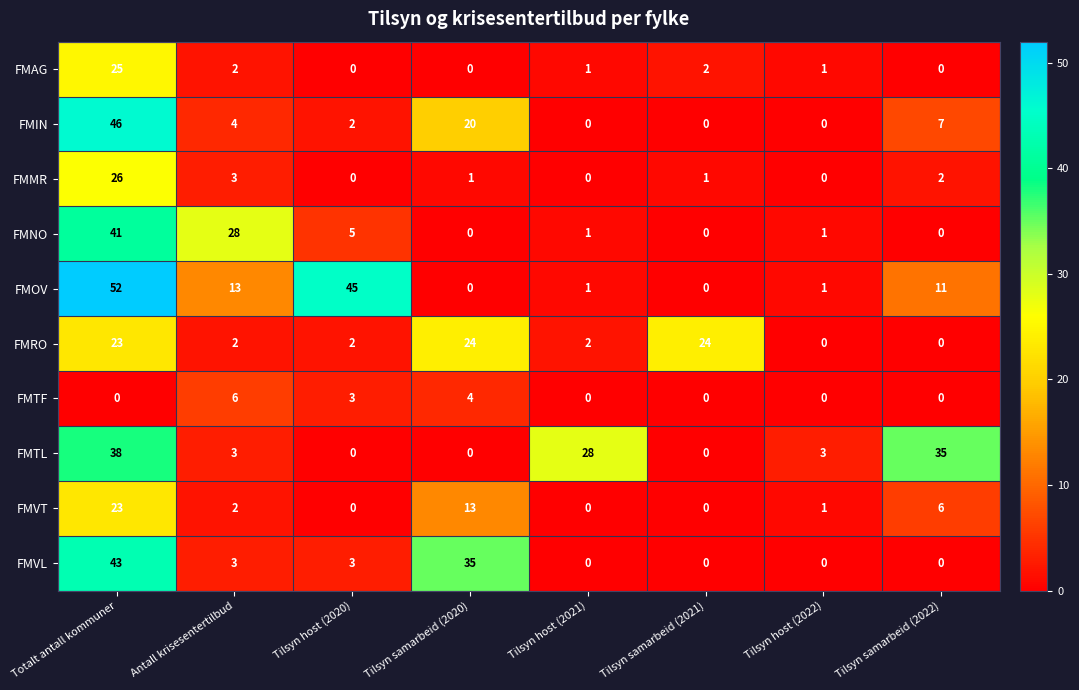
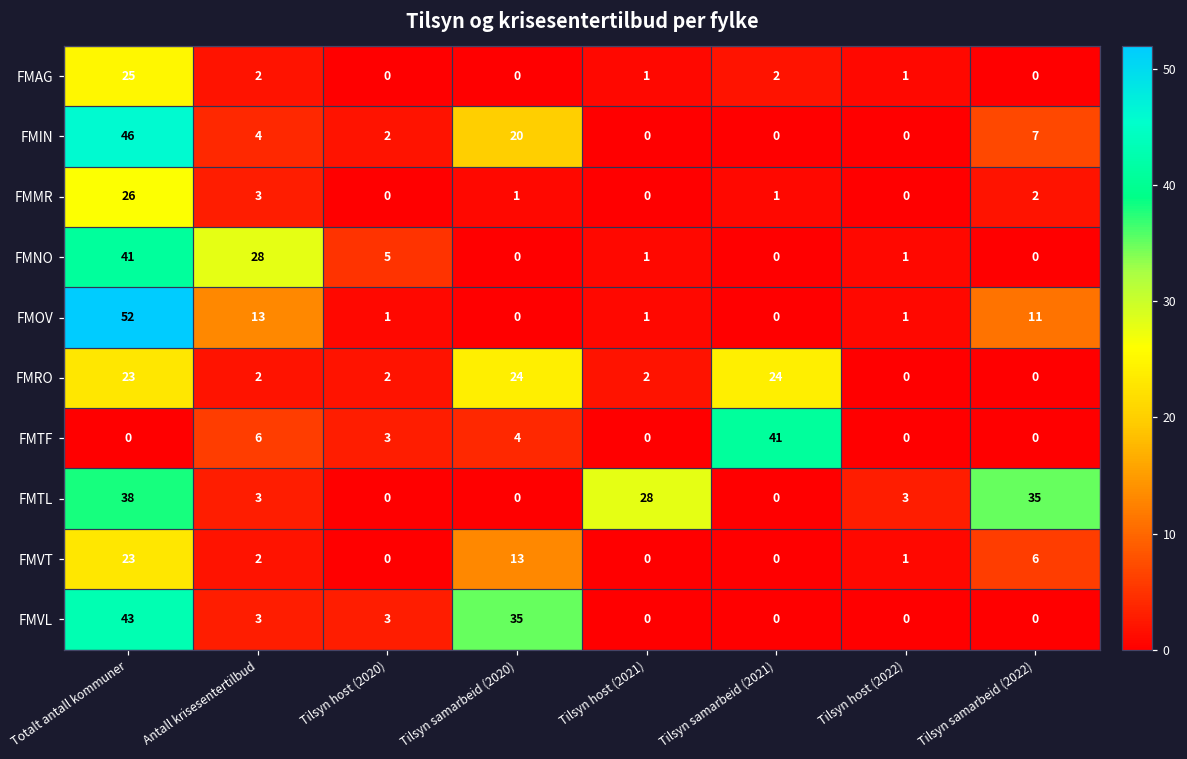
FMOV, Tilsyn host (2020): 45 -> 1
FMTF, Tilsyn samarbeid (2021): 0 -> 41
